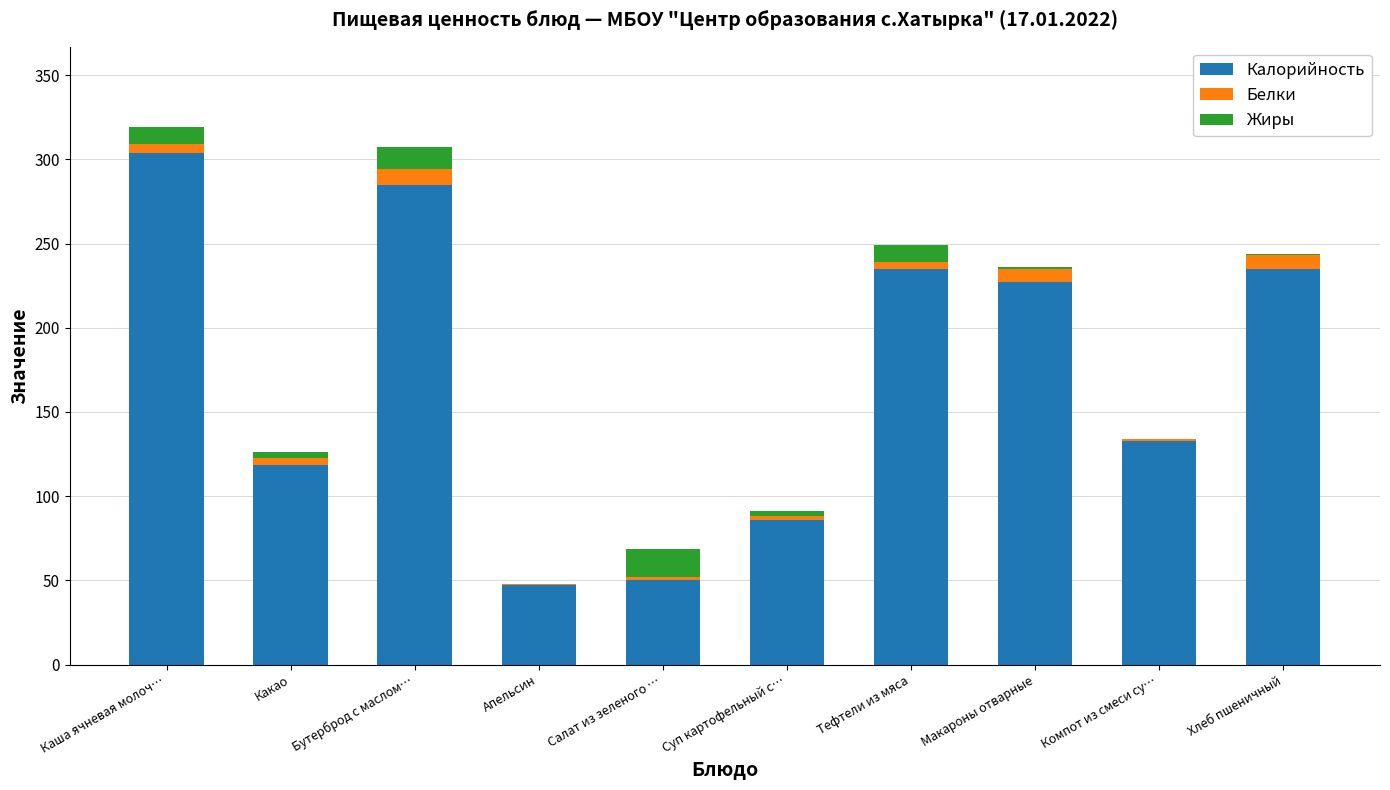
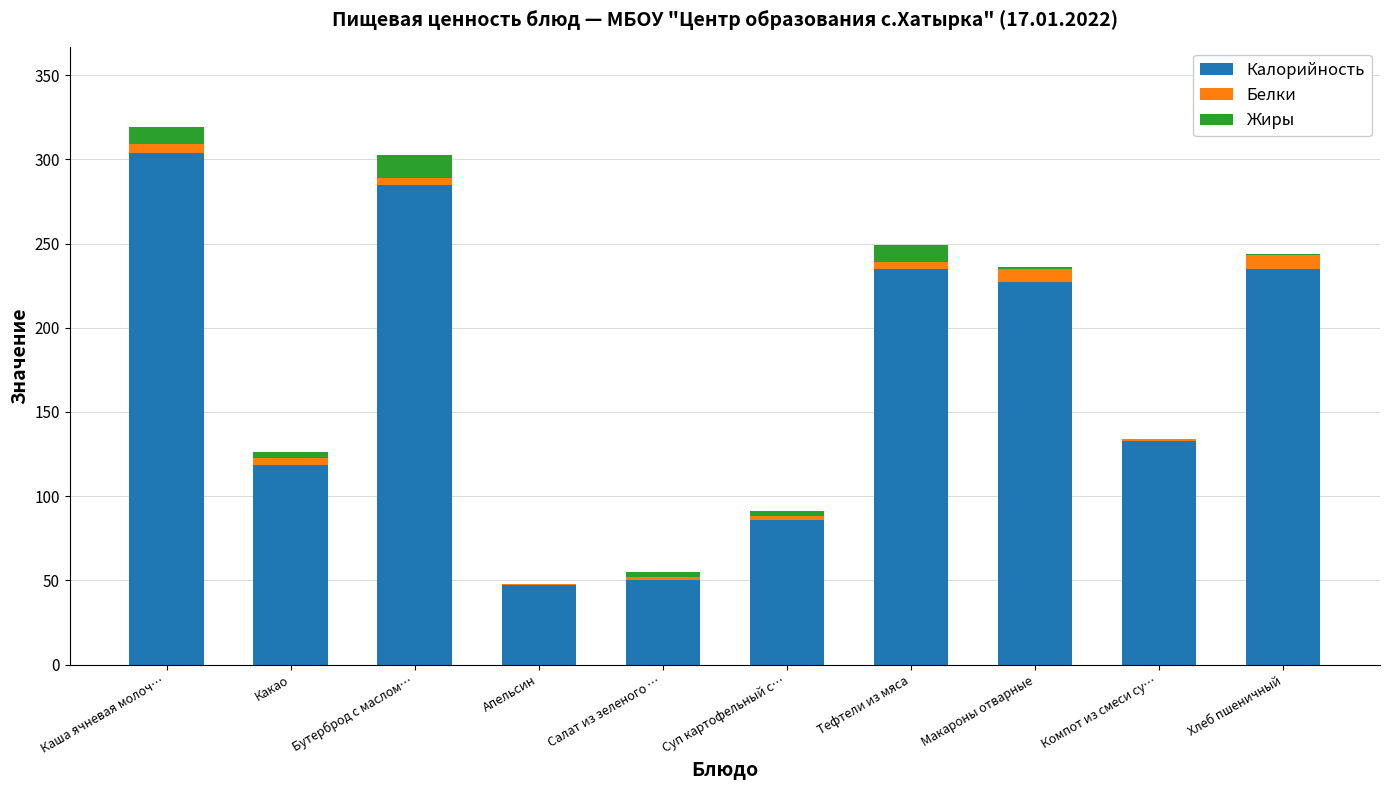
Белки, Бутерброд с маслом…: 9 -> 4
Жиры, Салат из зеленого …: 17 -> 3
